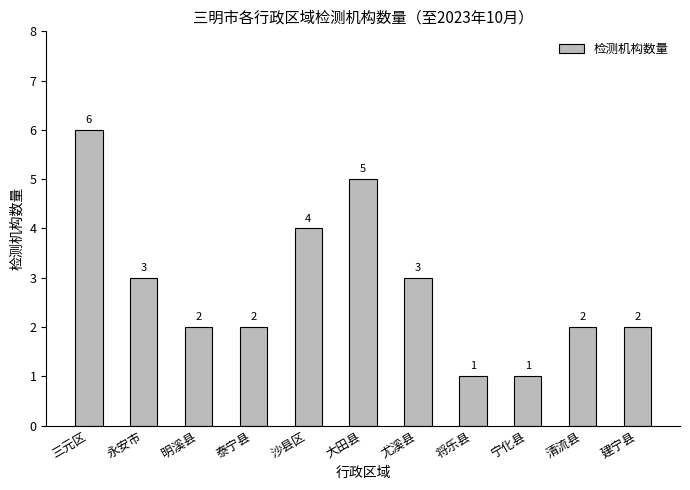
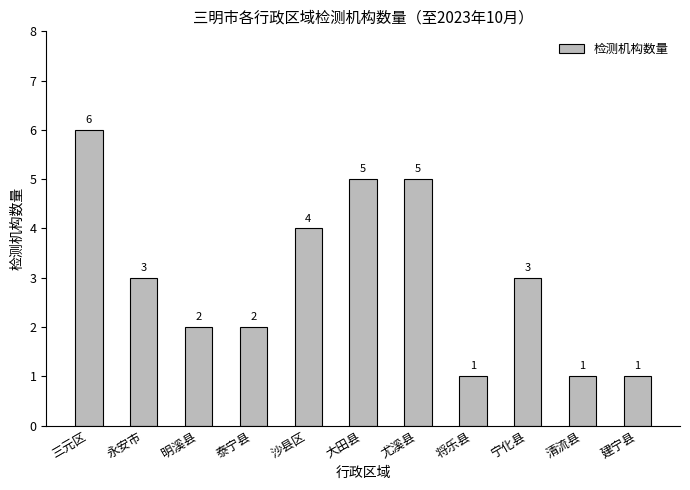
尤溪县: 3 -> 5
宁化县: 1 -> 3
清流县: 2 -> 1
建宁县: 2 -> 1
